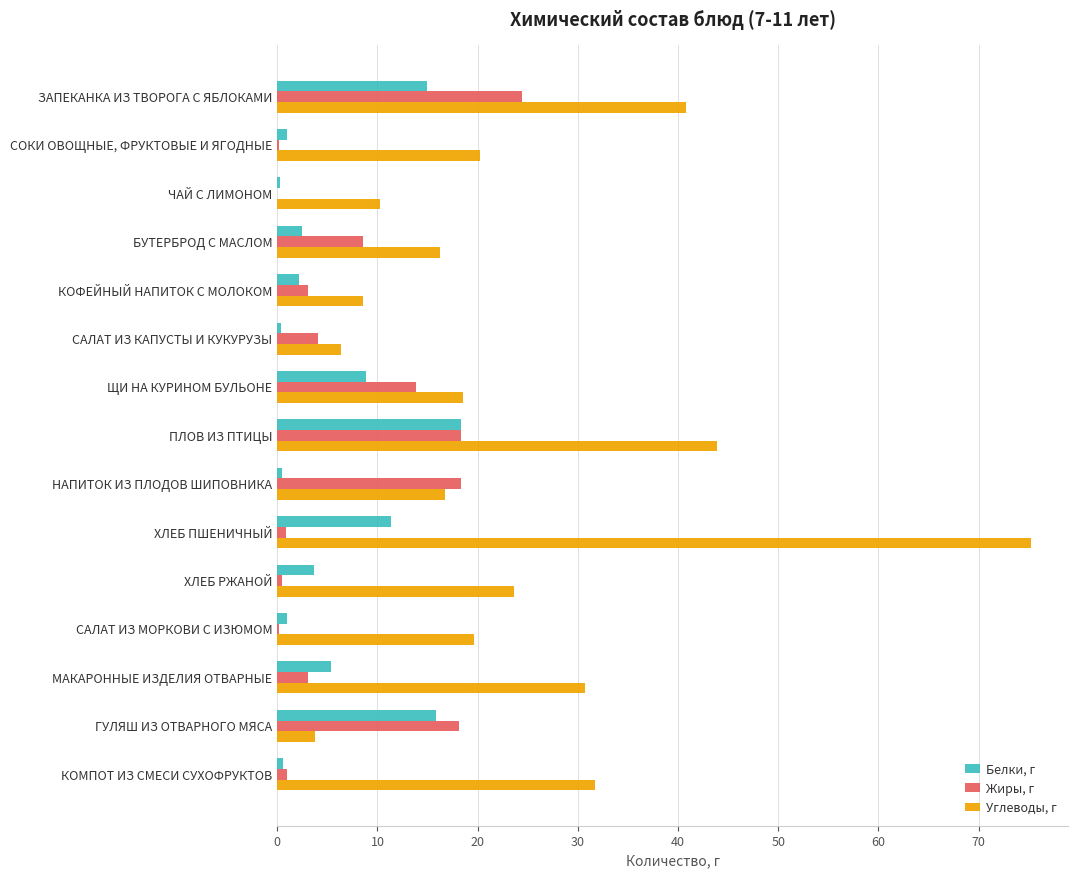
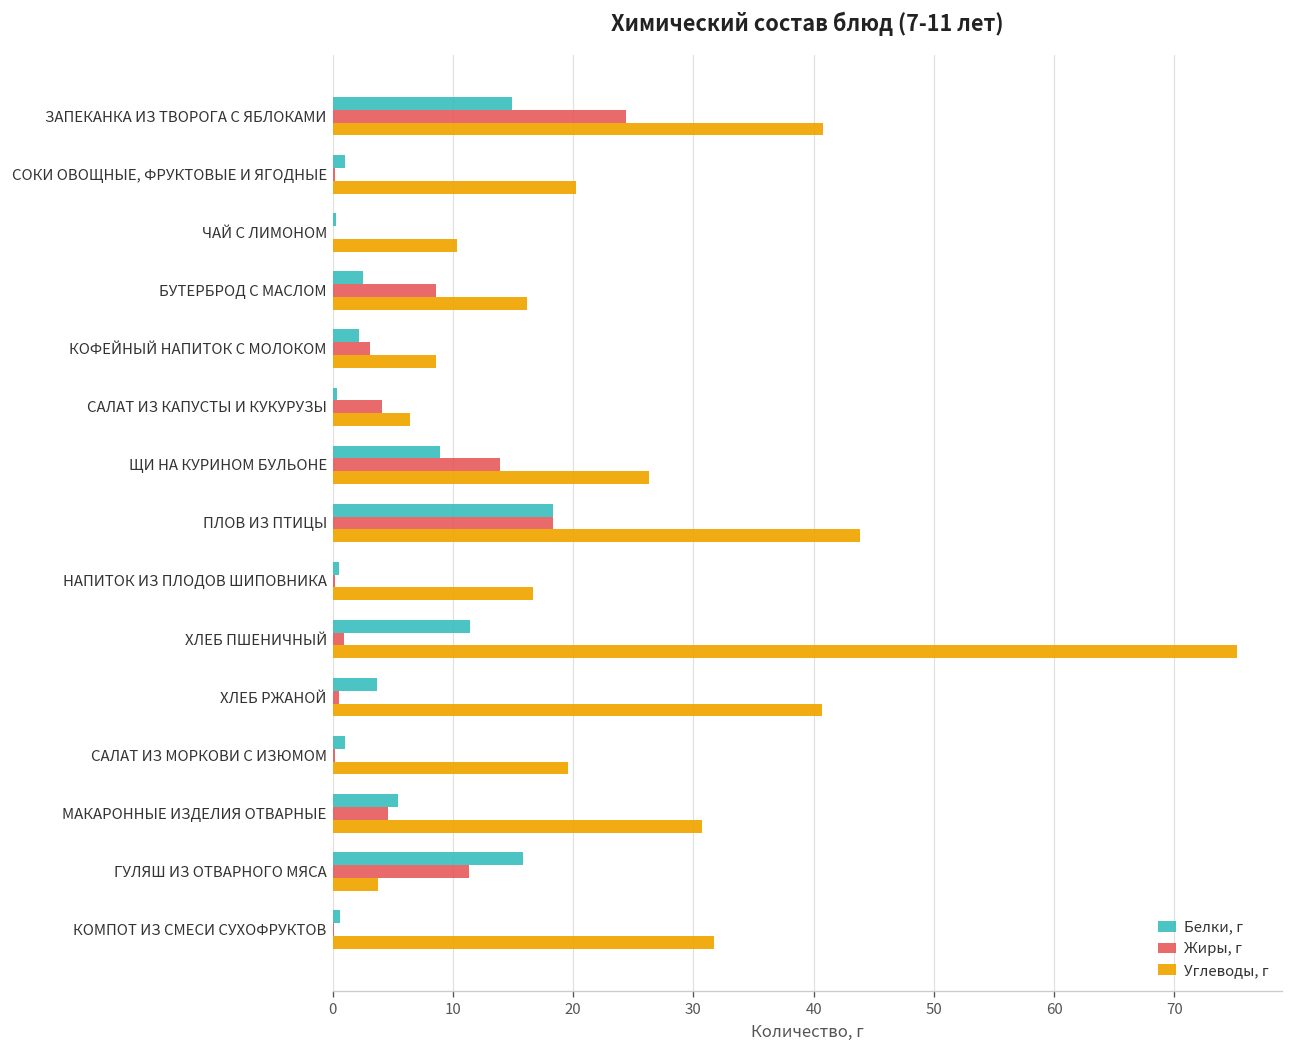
Углеводы, г, ЩИ НА КУРИНОМ БУЛЬОНЕ: 18.5 -> 26.3
Жиры, г, НАПИТОК ИЗ ПЛОДОВ ШИПОВНИКА: 18.3 -> 0.2
Углеводы, г, ХЛЕБ РЖАНОЙ: 23.6 -> 40.7
Жиры, г, МАКАРОННЫЕ ИЗДЕЛИЯ ОТВАРНЫЕ: 3.1 -> 4.6
Жиры, г, ГУЛЯШ ИЗ ОТВАРНОГО МЯСА: 18.1 -> 11.3
Жиры, г, КОМПОТ ИЗ СМЕСИ СУХОФРУКТОВ: 1.0 -> 0.1
